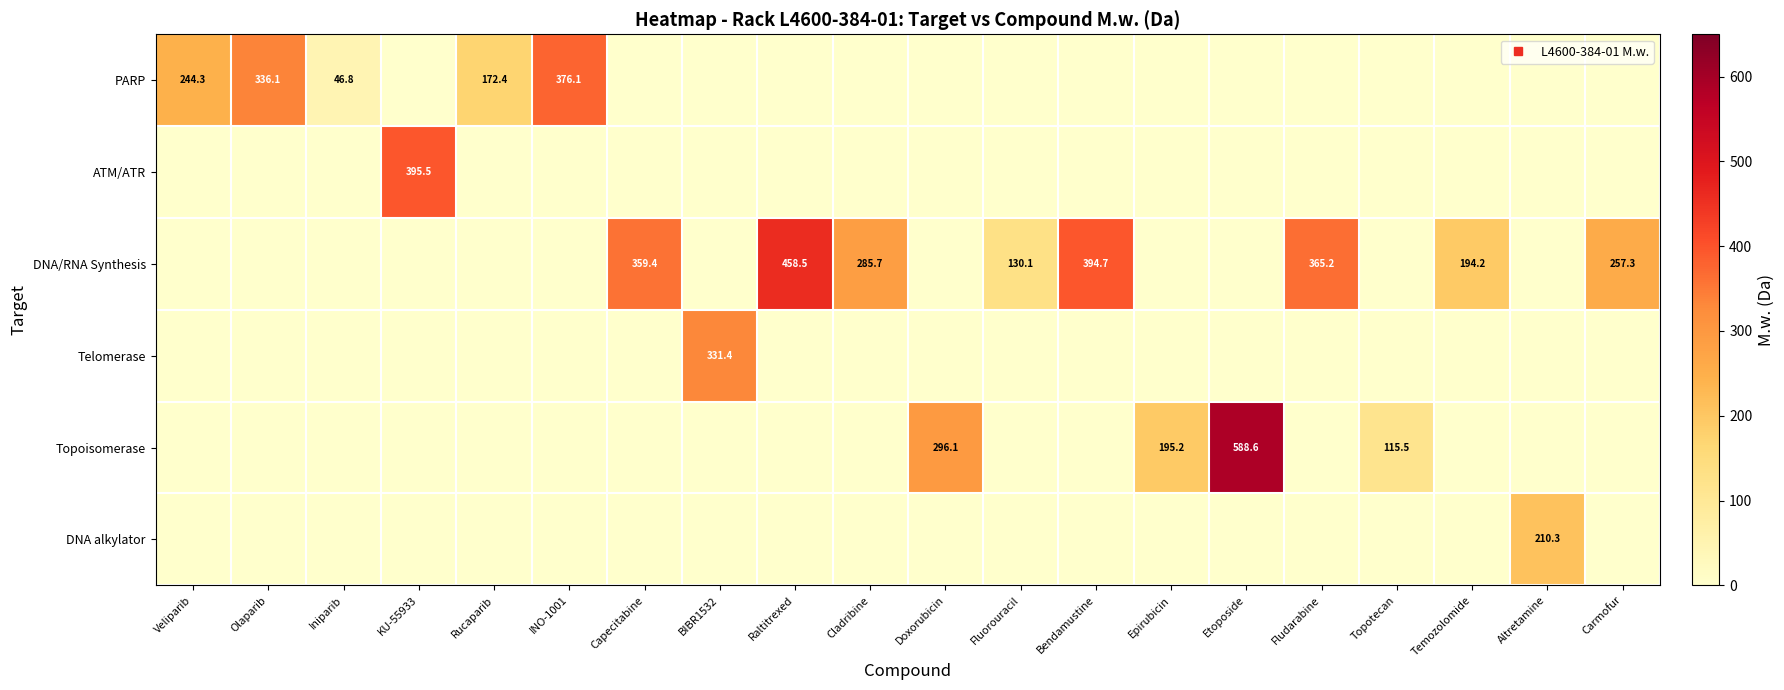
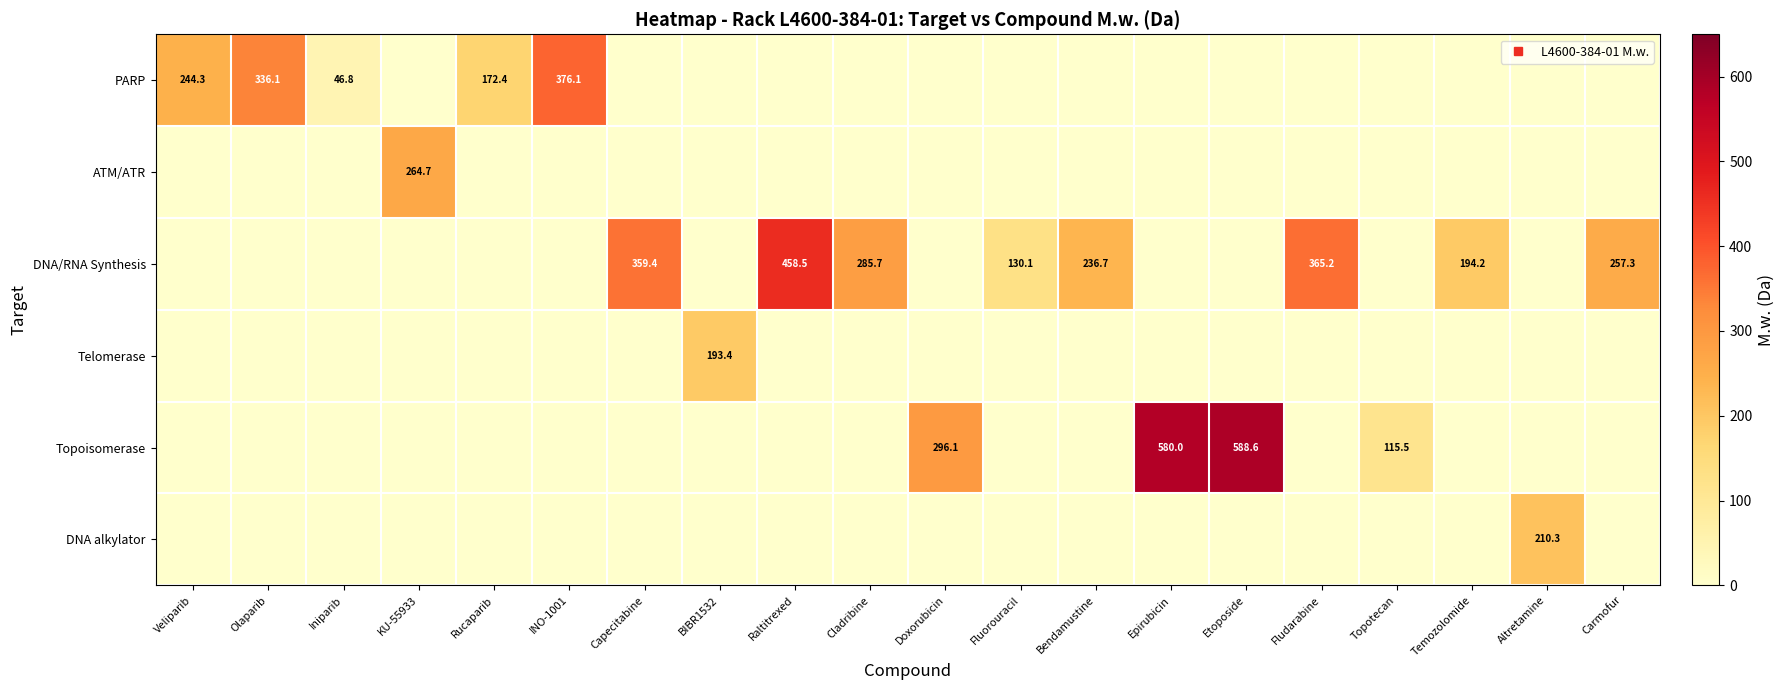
ATM/ATR, KU-55933: 395.5 -> 264.7
DNA/RNA Synthesis, Bendamustine: 394.7 -> 236.7
Telomerase, BIBR1532: 331.4 -> 193.4
Topoisomerase, Epirubicin: 195.2 -> 580.0
